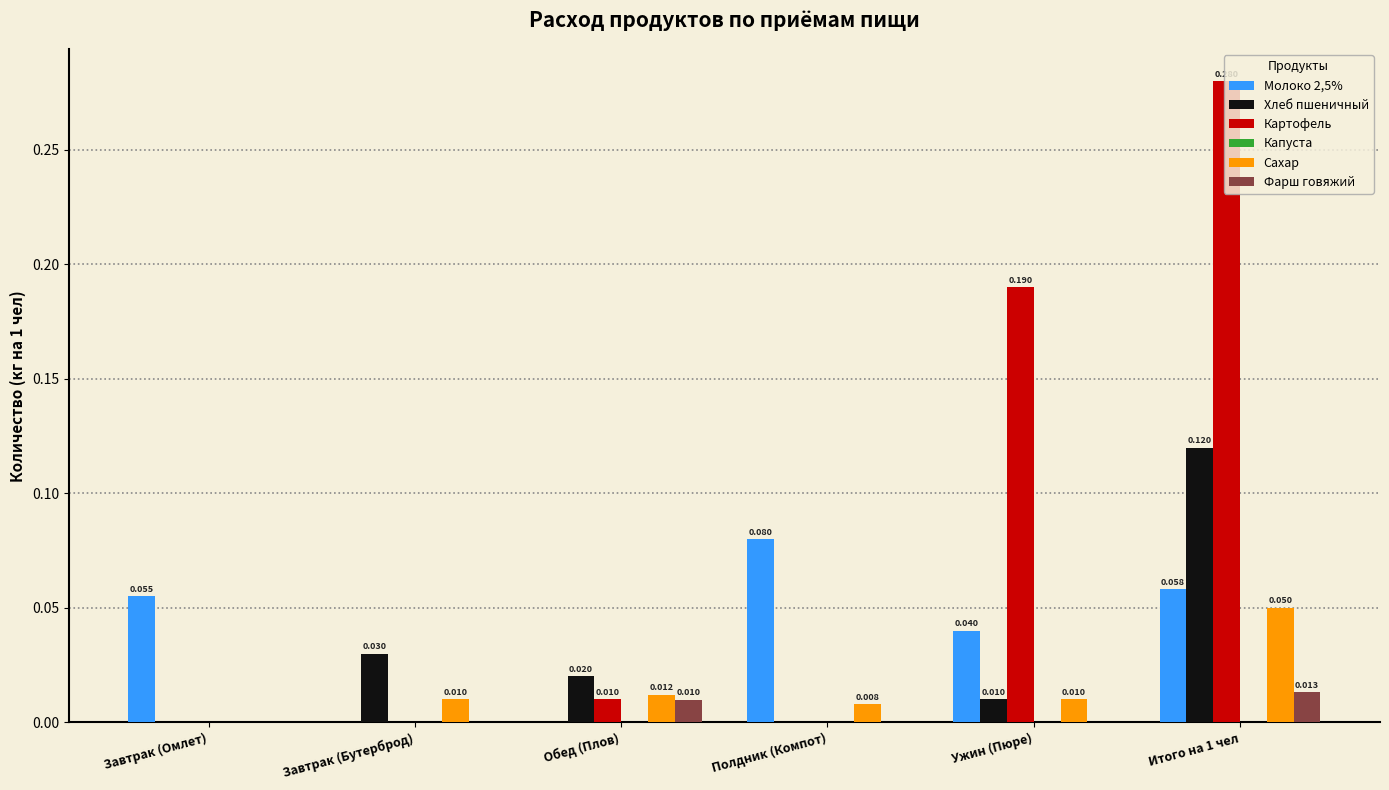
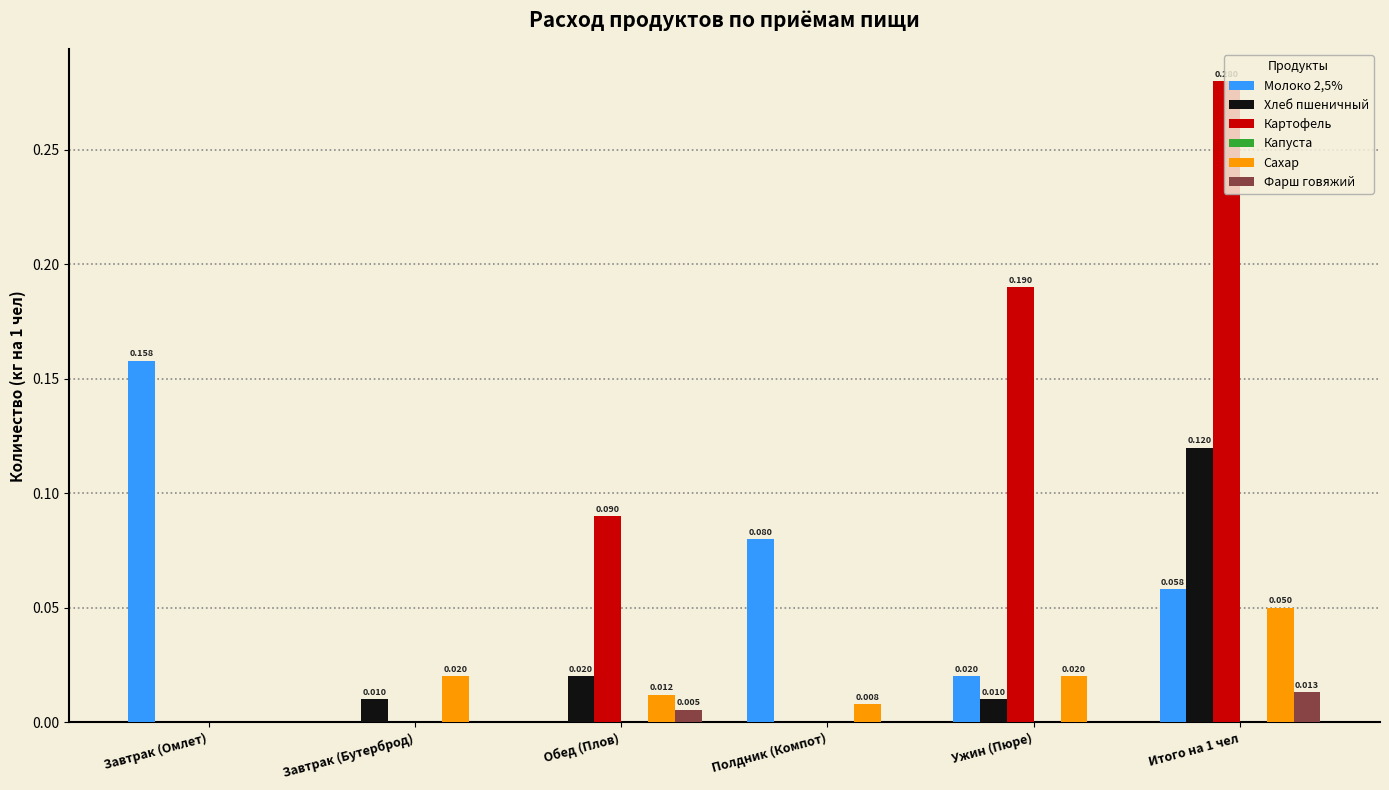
Молоко 2,5%, Завтрак (Омлет): 0.055 -> 0.158
Хлеб пшеничный, Завтрак (Бутерброд): 0.030 -> 0.010
Сахар, Завтрак (Бутерброд): 0.010 -> 0.020
Картофель, Обед (Плов): 0.010 -> 0.090
Фарш говяжий, Обед (Плов): 0.010 -> 0.005
Молоко 2,5%, Ужин (Пюре): 0.040 -> 0.020
Сахар, Ужин (Пюре): 0.010 -> 0.020
